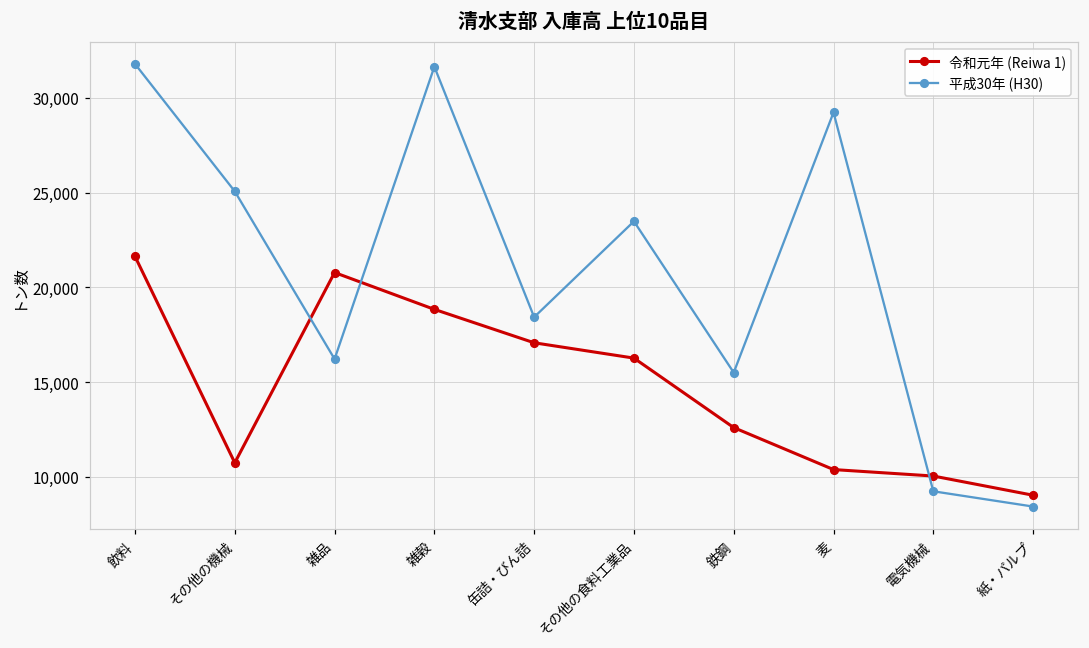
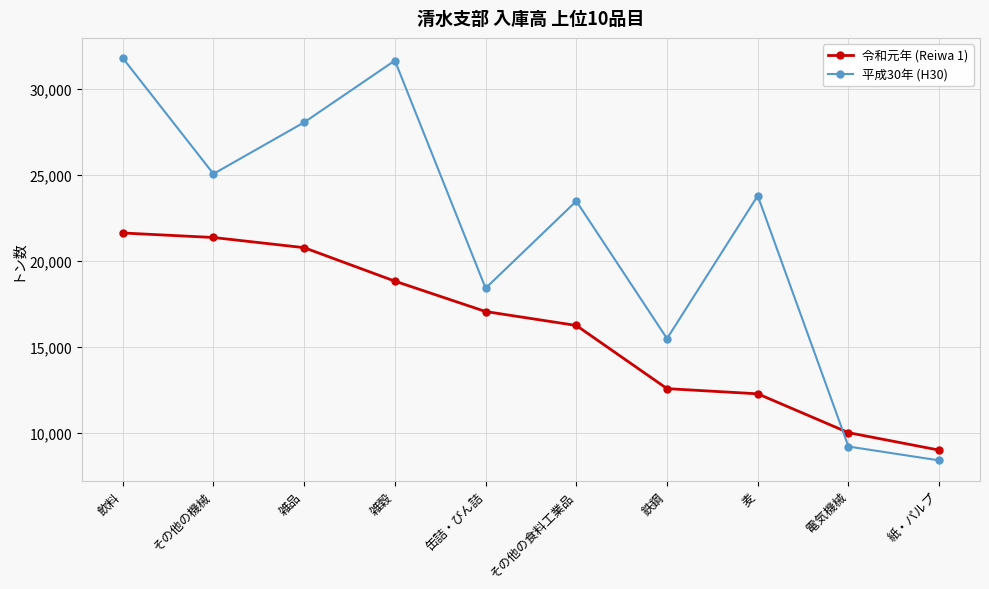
令和元年 (Reiwa 1), その他の機械: 10,700 -> 21,400
平成30年 (H30), 雑品: 16,200 -> 28,100
令和元年 (Reiwa 1), 麦: 10,400 -> 12,300
平成30年 (H30), 麦: 29,200 -> 23,800
